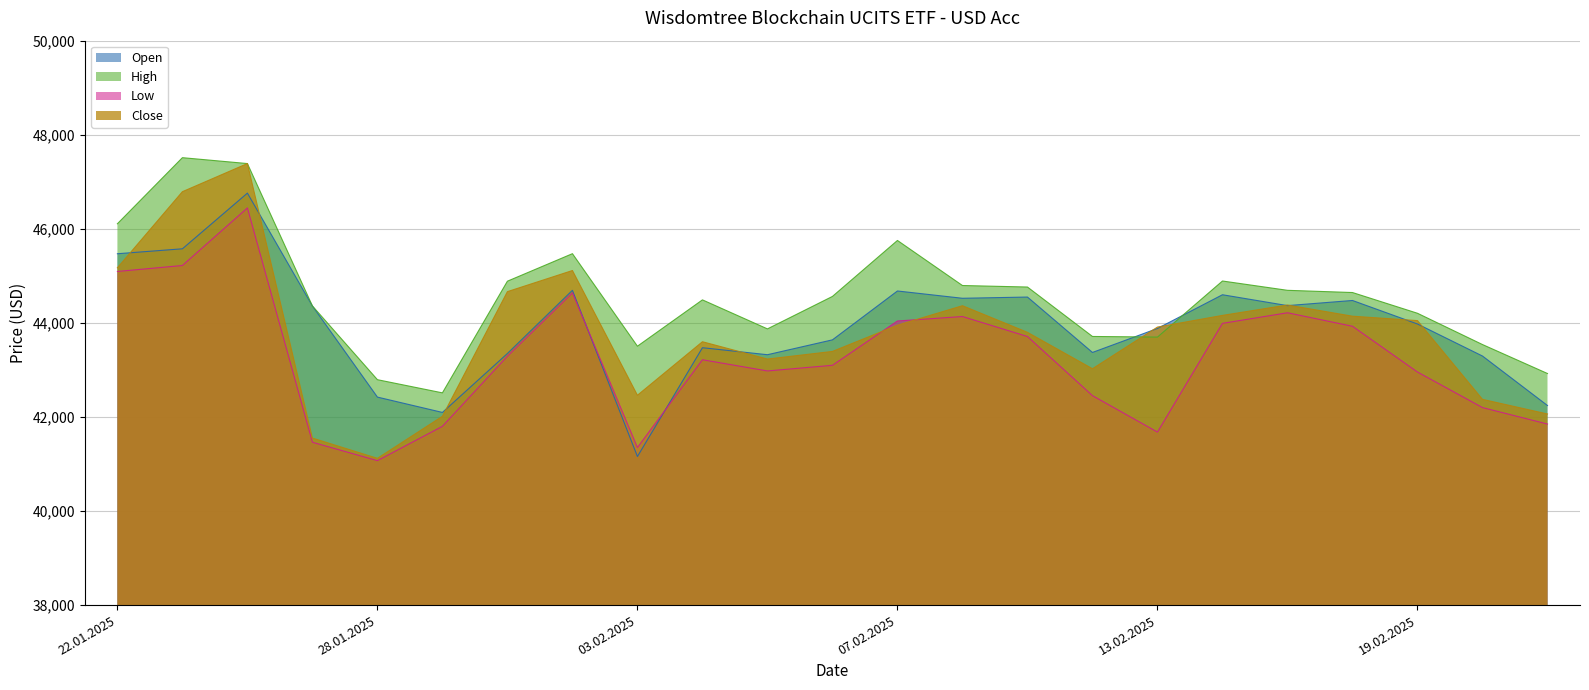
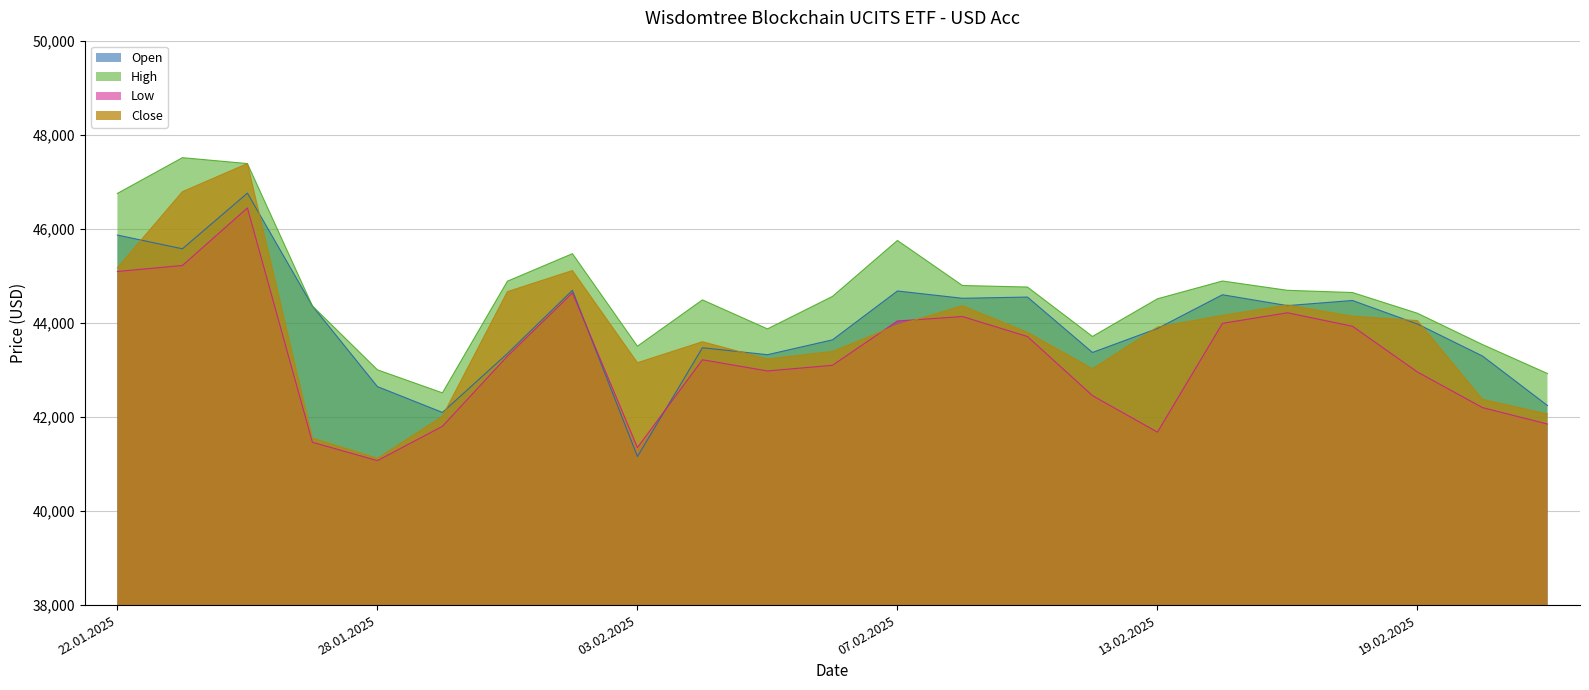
Open, 22.01.2025: 45,500 -> 45,900
High, 22.01.2025: 46,100 -> 46,800
Open, 28.01.2025: 42,400 -> 42,600
High, 28.01.2025: 42,800 -> 43,000
Close, 03.02.2025: 42,500 -> 43,200
High, 13.02.2025: 43,700 -> 44,500
